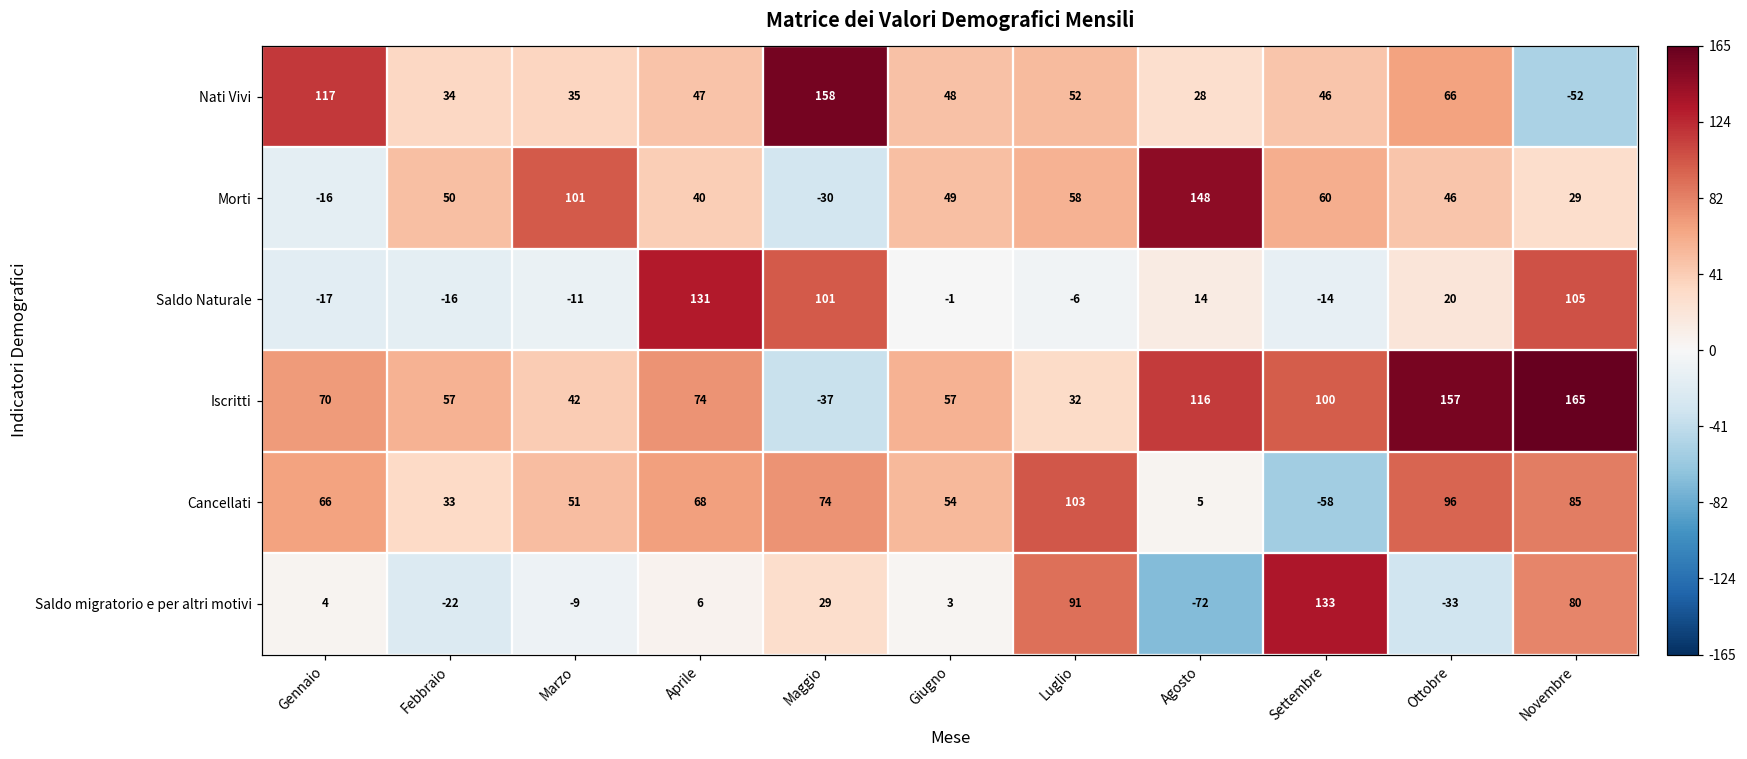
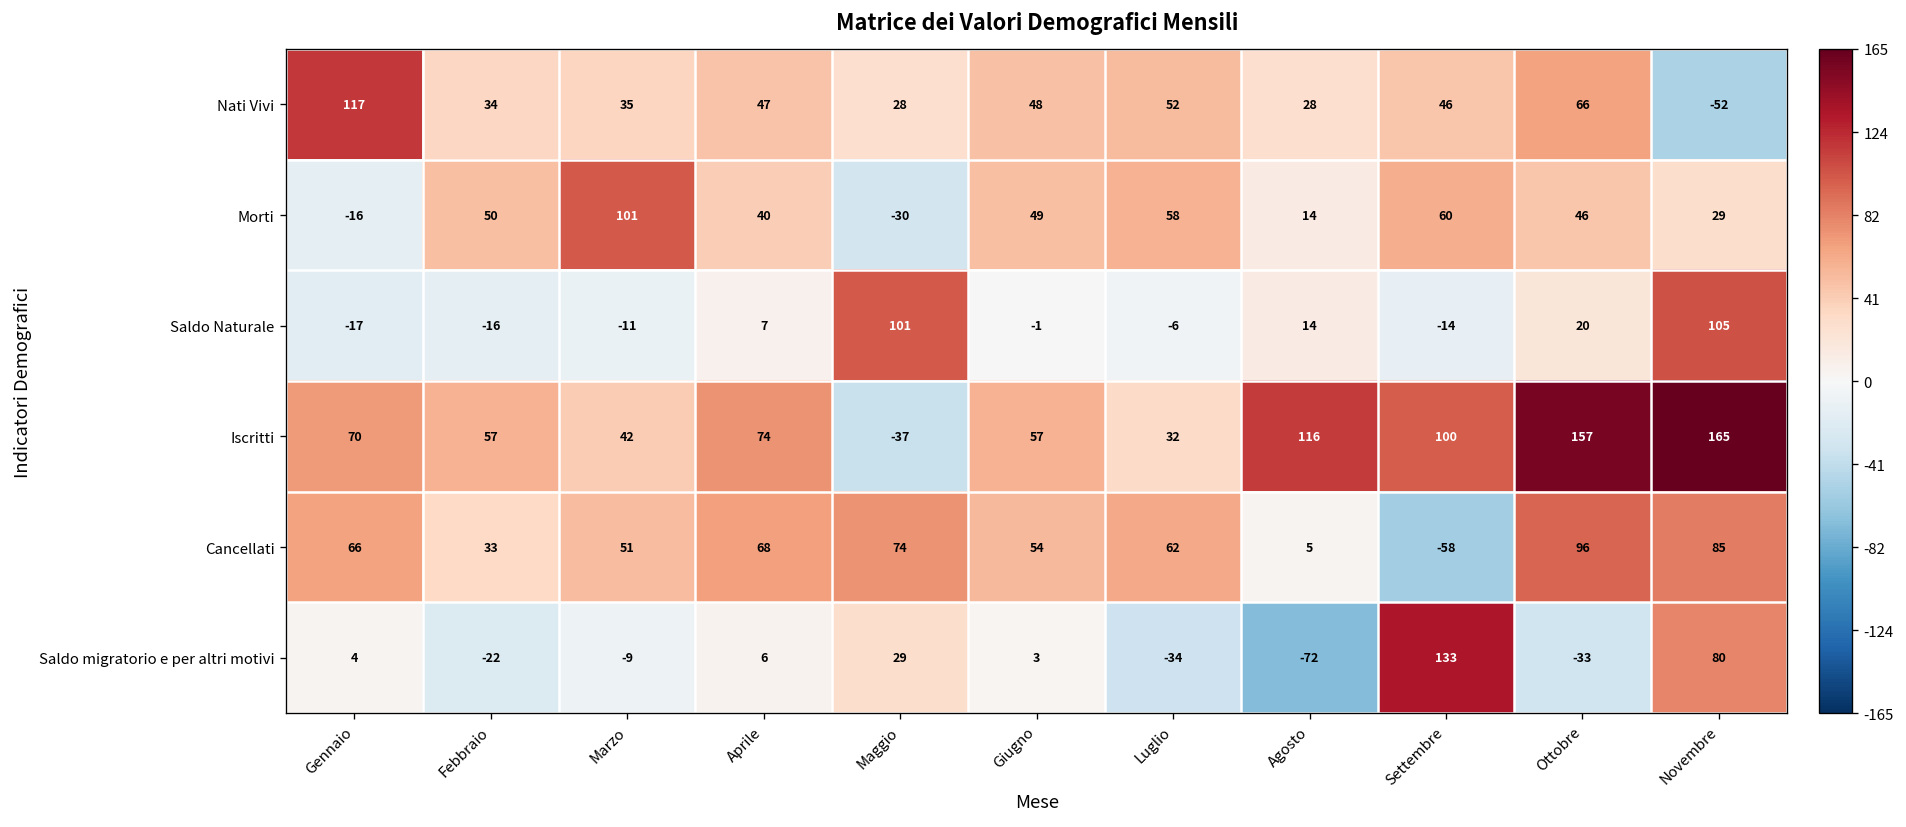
Nati Vivi, Maggio: 158 -> 28
Morti, Agosto: 148 -> 14
Saldo Naturale, Aprile: 131 -> 7
Cancellati, Luglio: 103 -> 62
Saldo migratorio e per altri motivi, Luglio: 91 -> -34
